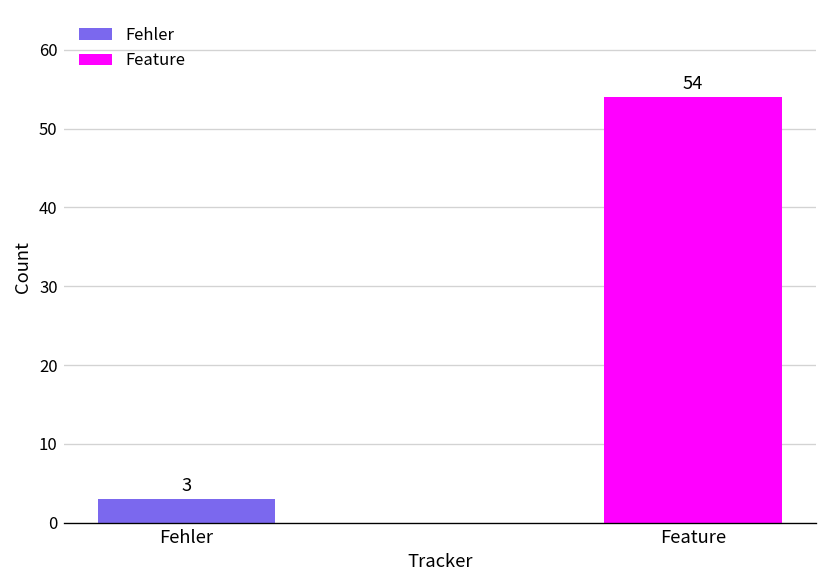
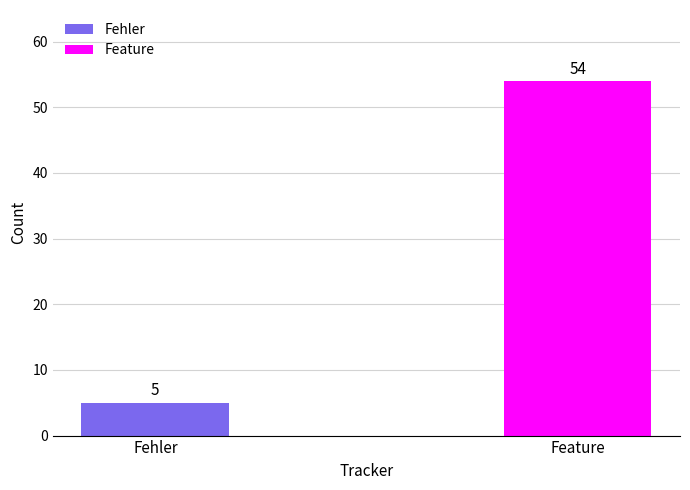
Fehler: 3 -> 5
